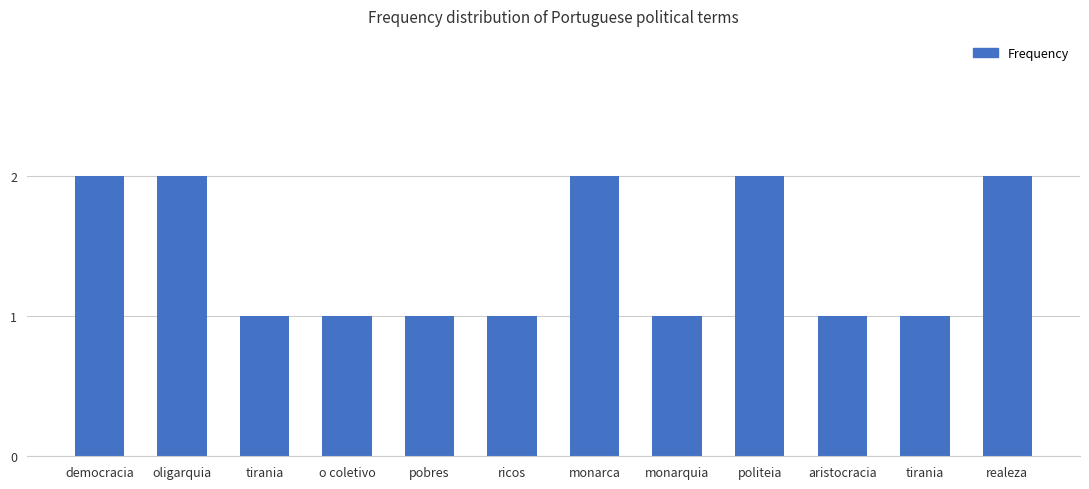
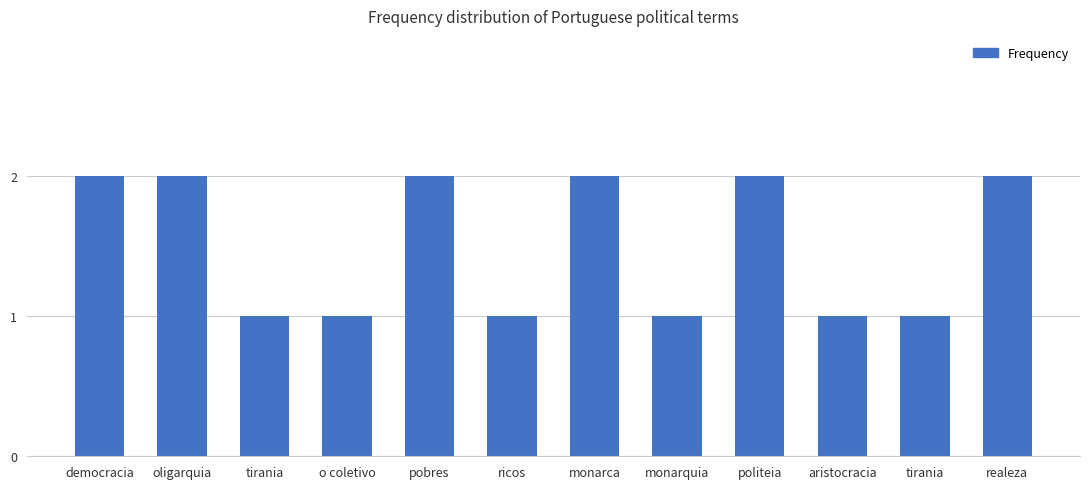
pobres: 1 -> 2
